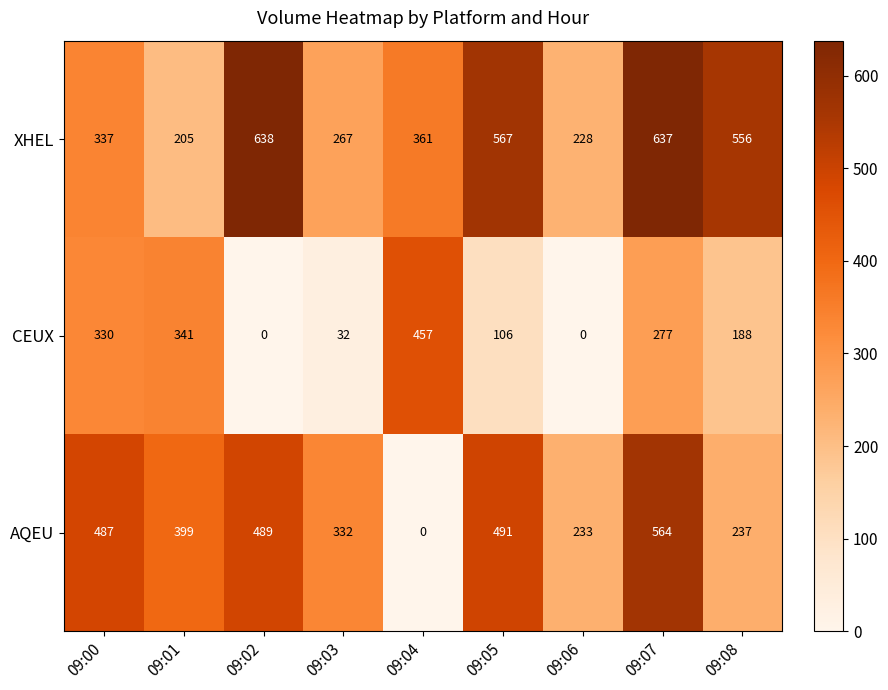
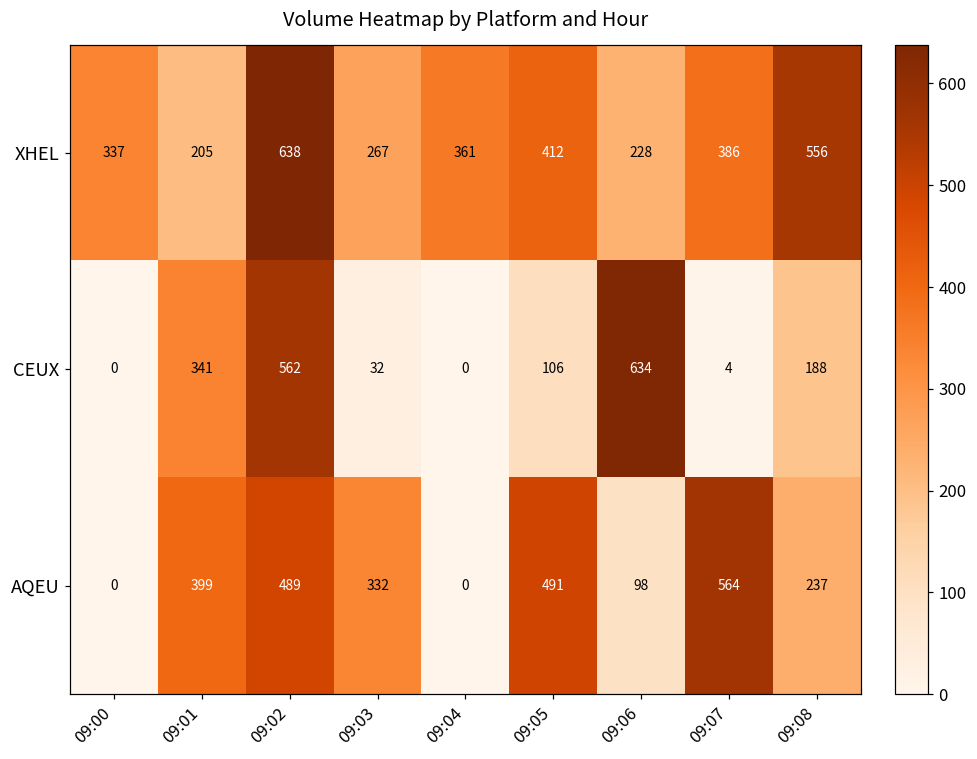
XHEL, 09:05: 567 -> 412
XHEL, 09:07: 637 -> 386
CEUX, 09:00: 330 -> 0
CEUX, 09:02: 0 -> 562
CEUX, 09:04: 457 -> 0
CEUX, 09:06: 0 -> 634
CEUX, 09:07: 277 -> 4
AQEU, 09:00: 487 -> 0
AQEU, 09:06: 233 -> 98
